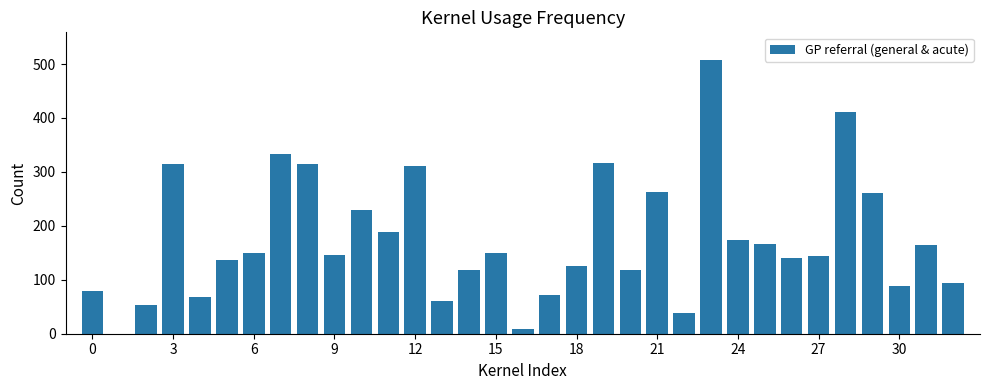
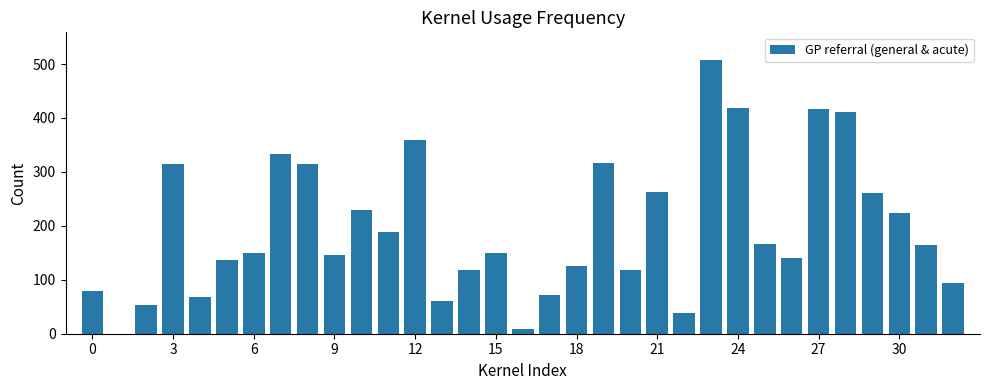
12: 310 -> 360
24: 170 -> 420
27: 150 -> 420
30: 90 -> 220
